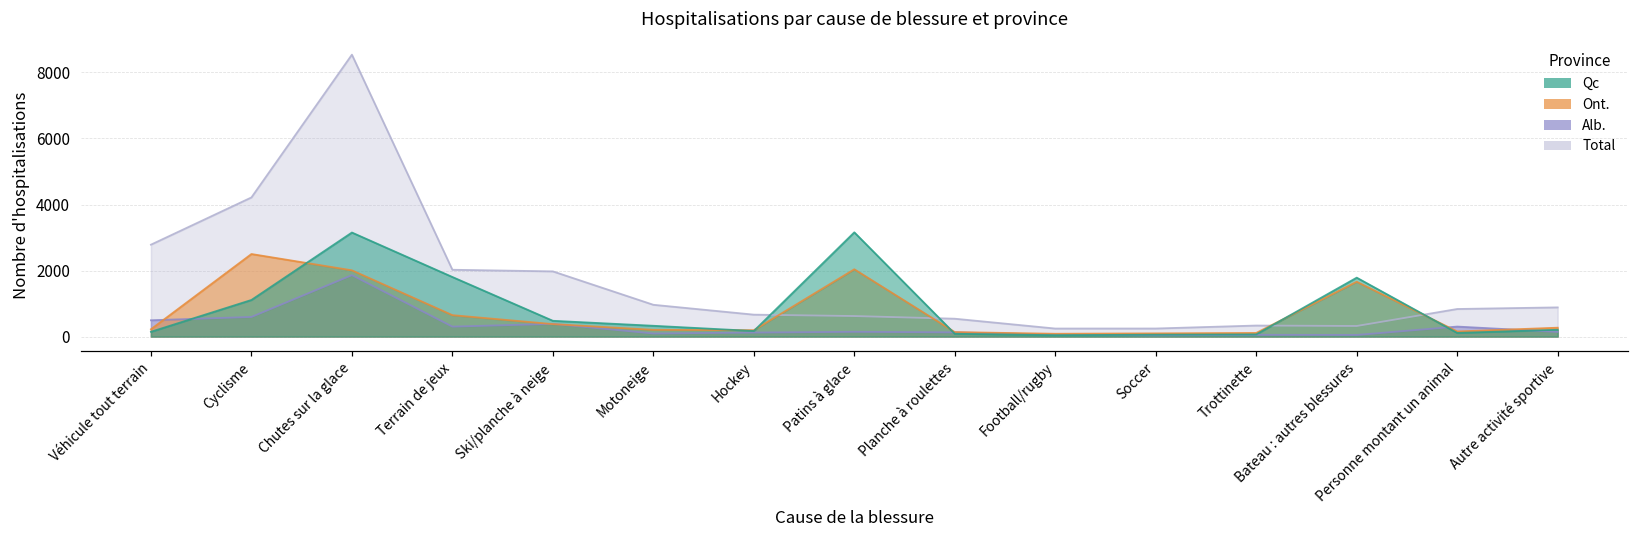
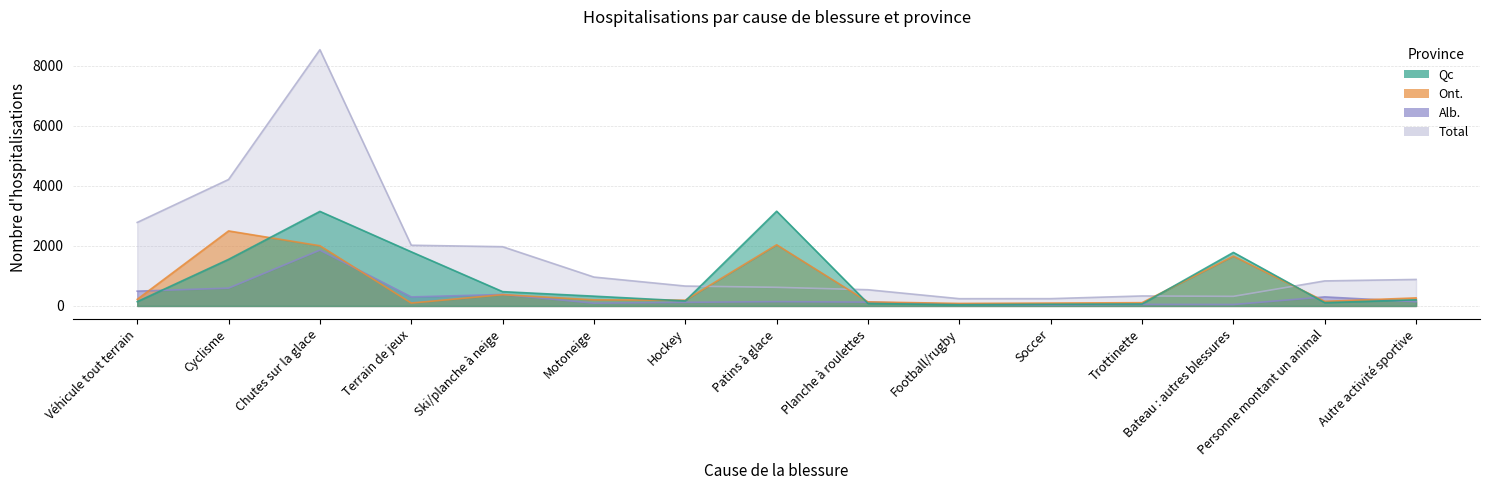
Qc, Cyclisme: 1100 -> 1600
Ont., Terrain de jeux: 600 -> 100
